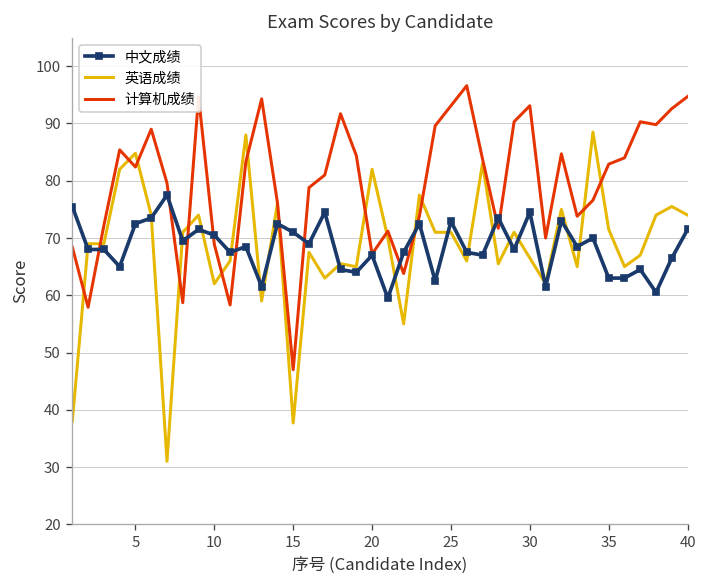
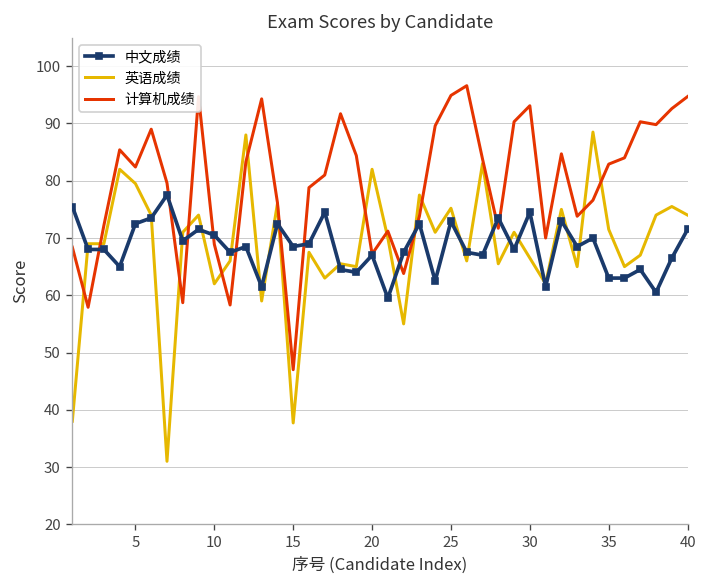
英语成绩, 5: 85 -> 80
中文成绩, 15: 71 -> 69
英语成绩, 25: 71 -> 75
计算机成绩, 25: 93 -> 95
